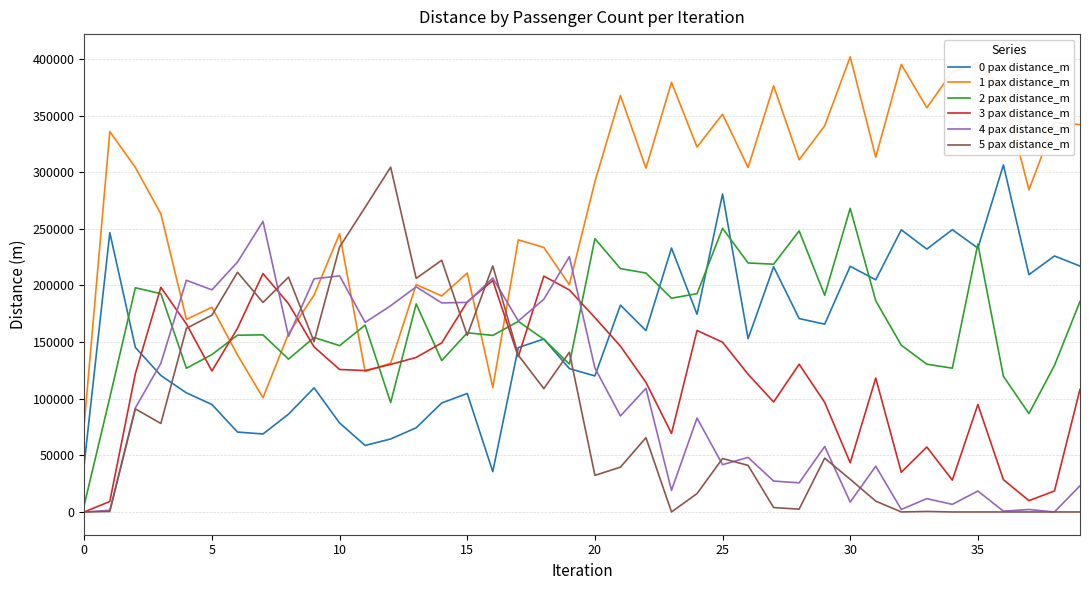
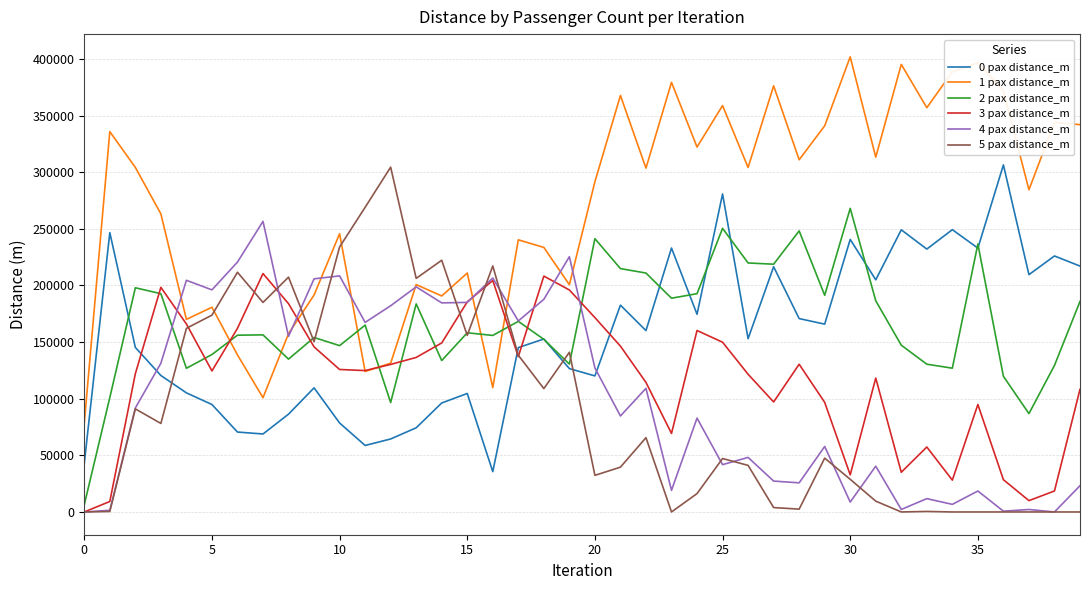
1 pax distance_m, 25: 351000 -> 359000
0 pax distance_m, 30: 217000 -> 241000
3 pax distance_m, 30: 43000 -> 33000
